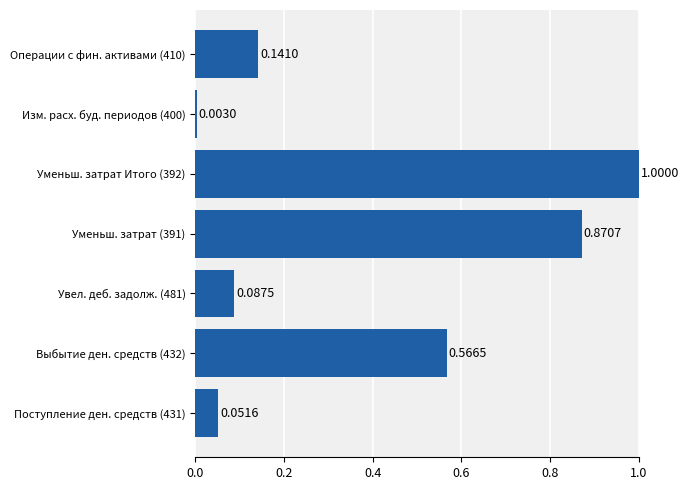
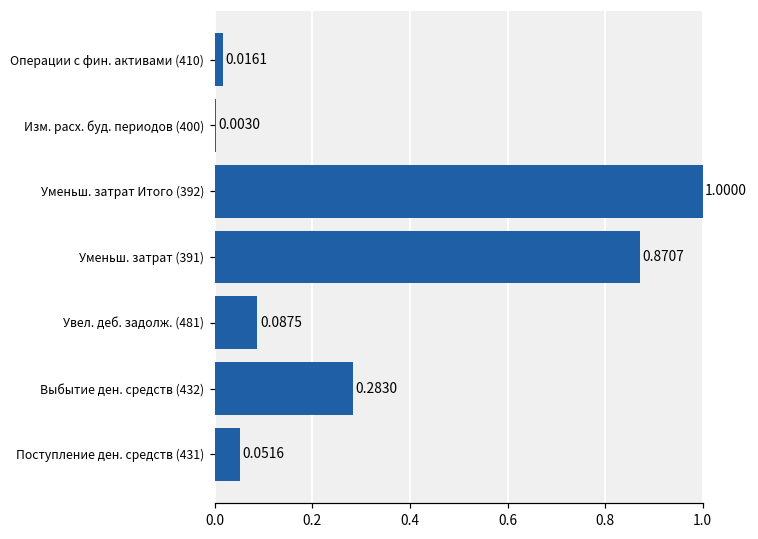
Операции с фин. активами (410): 0.1410 -> 0.0161
Выбытие ден. средств (432): 0.5665 -> 0.2830
